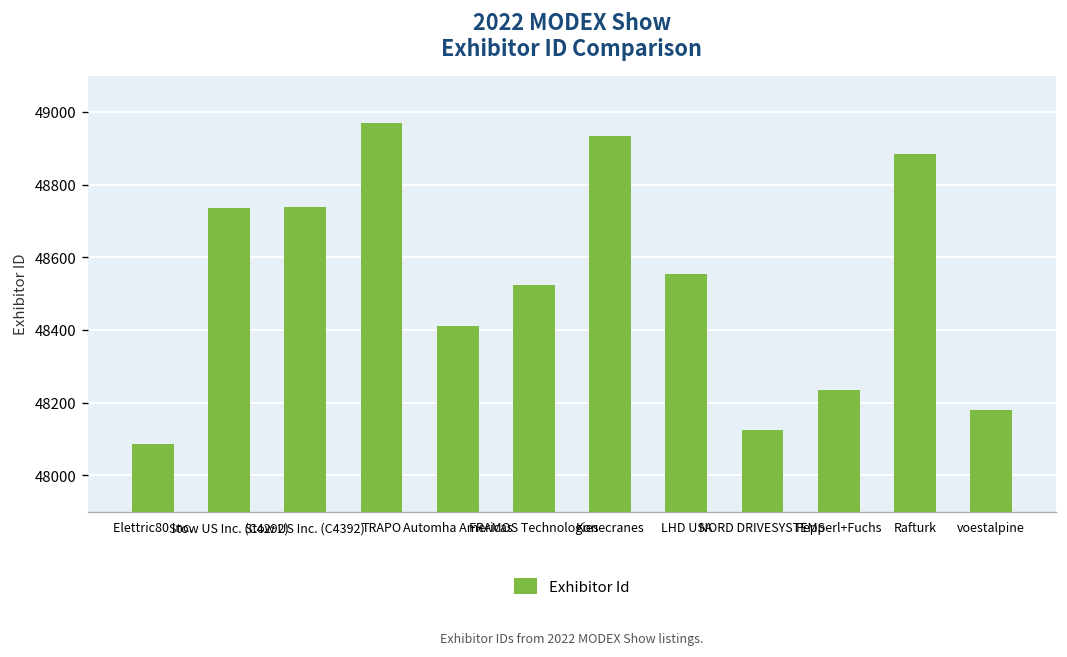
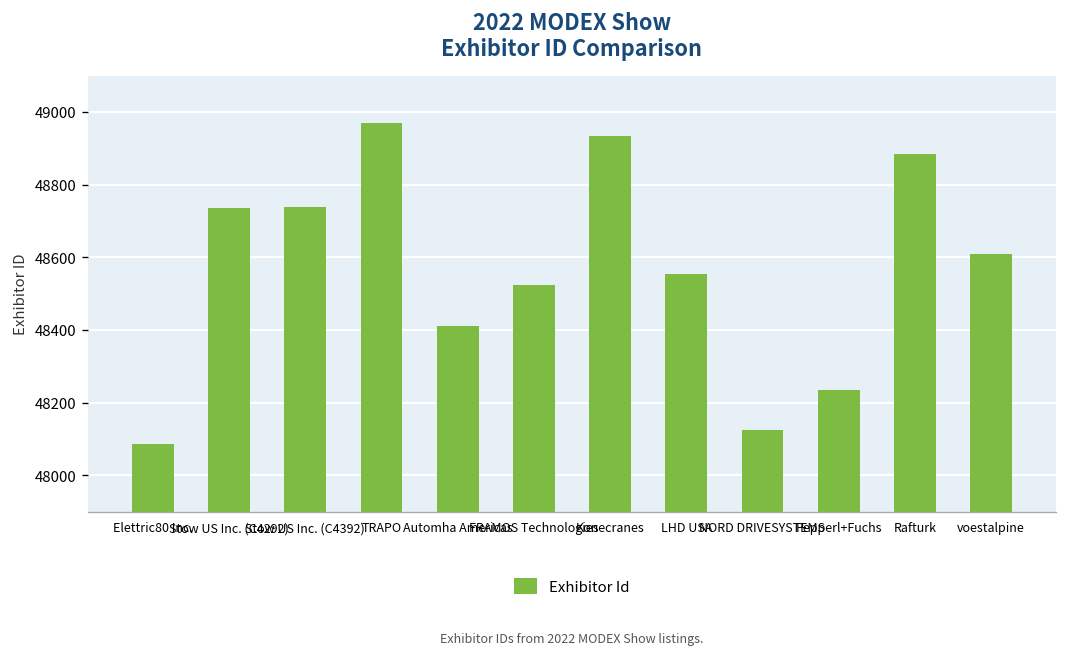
voestalpine: 48180 -> 48610
